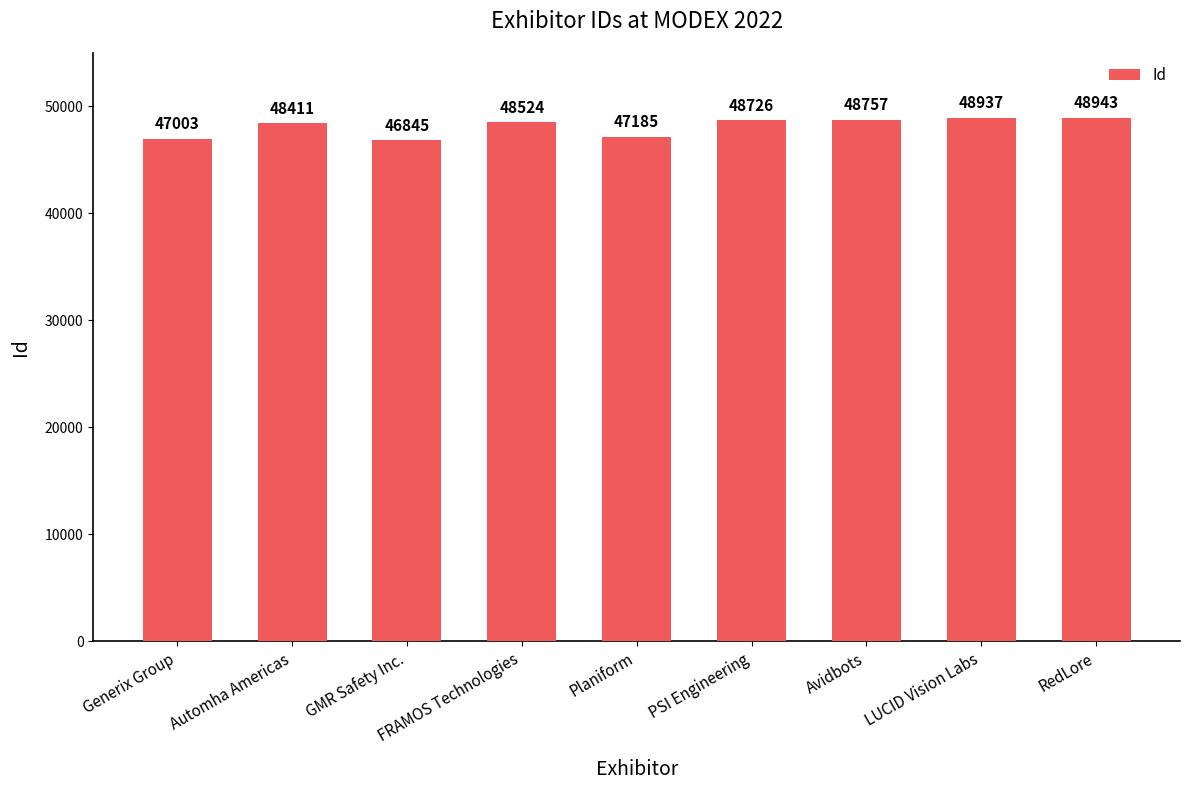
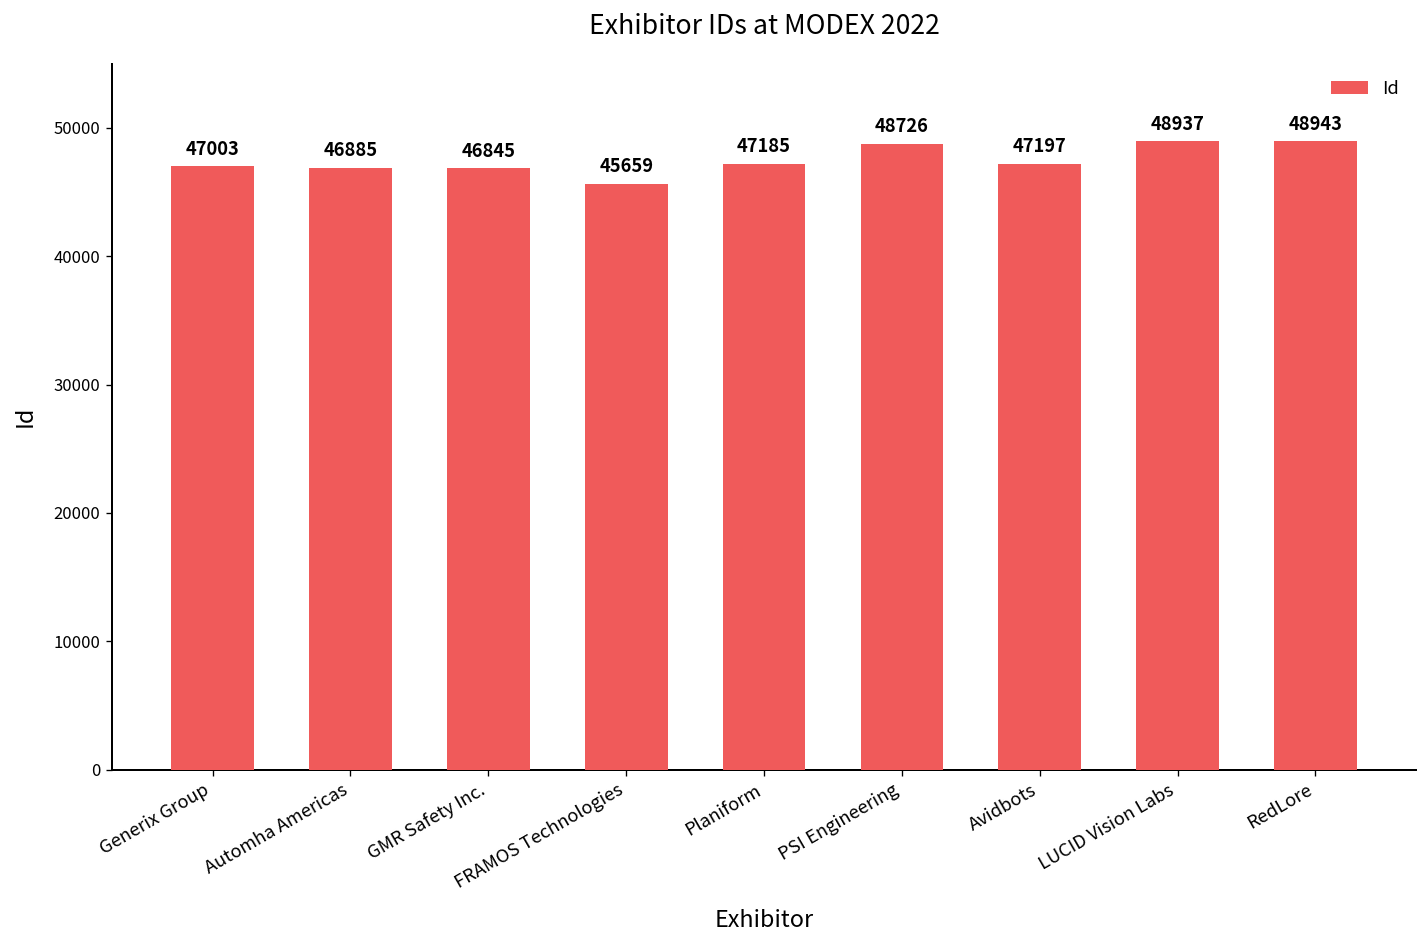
Automha Americas: 48411 -> 46885
FRAMOS Technologies: 48524 -> 45659
Avidbots: 48757 -> 47197
